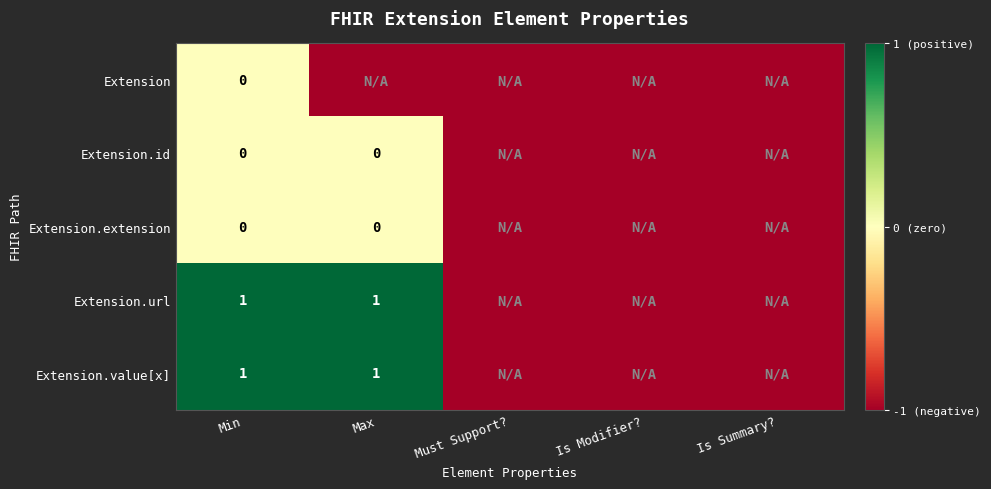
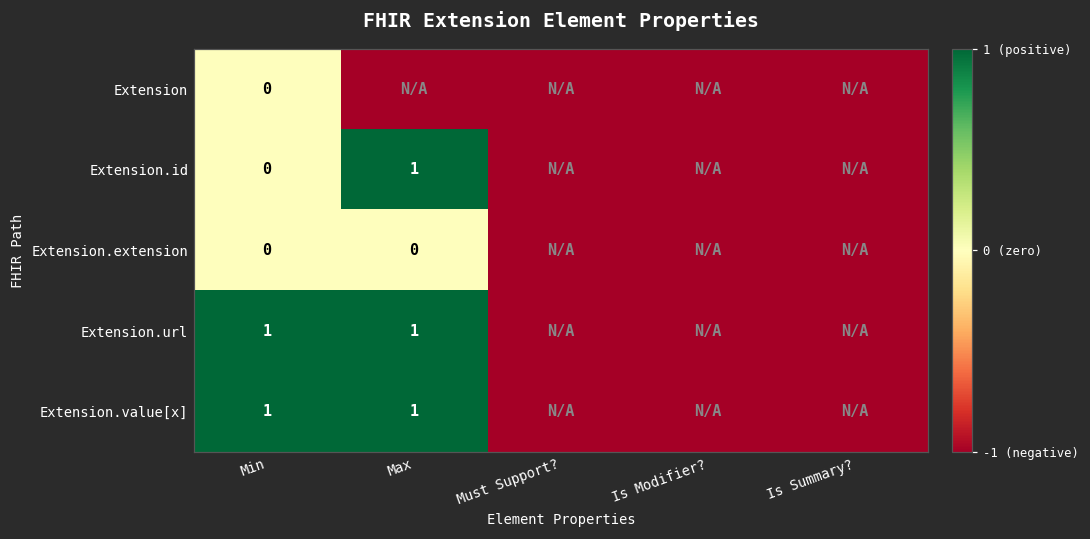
Extension.id, Max: 0 -> 1
